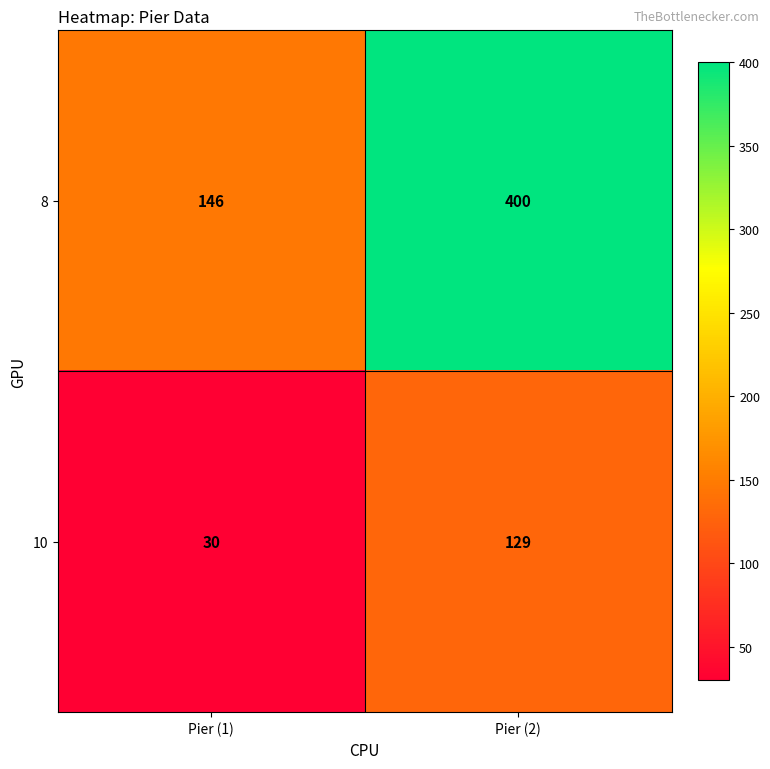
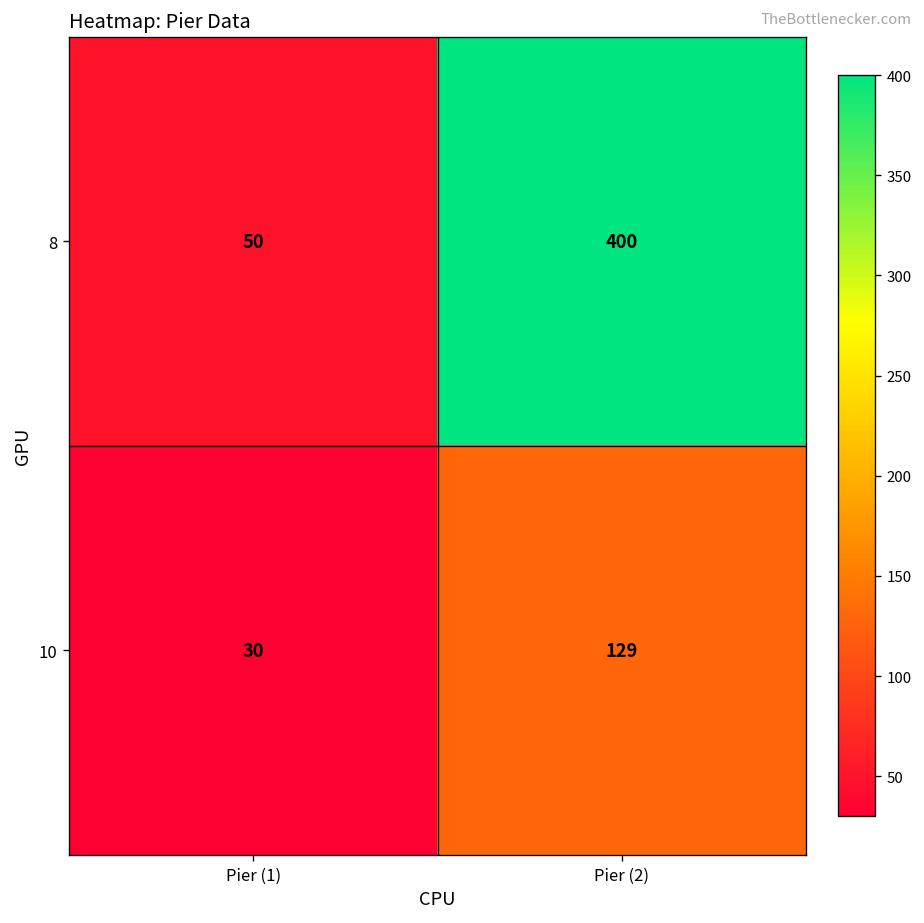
8, Pier (1): 146 -> 50
